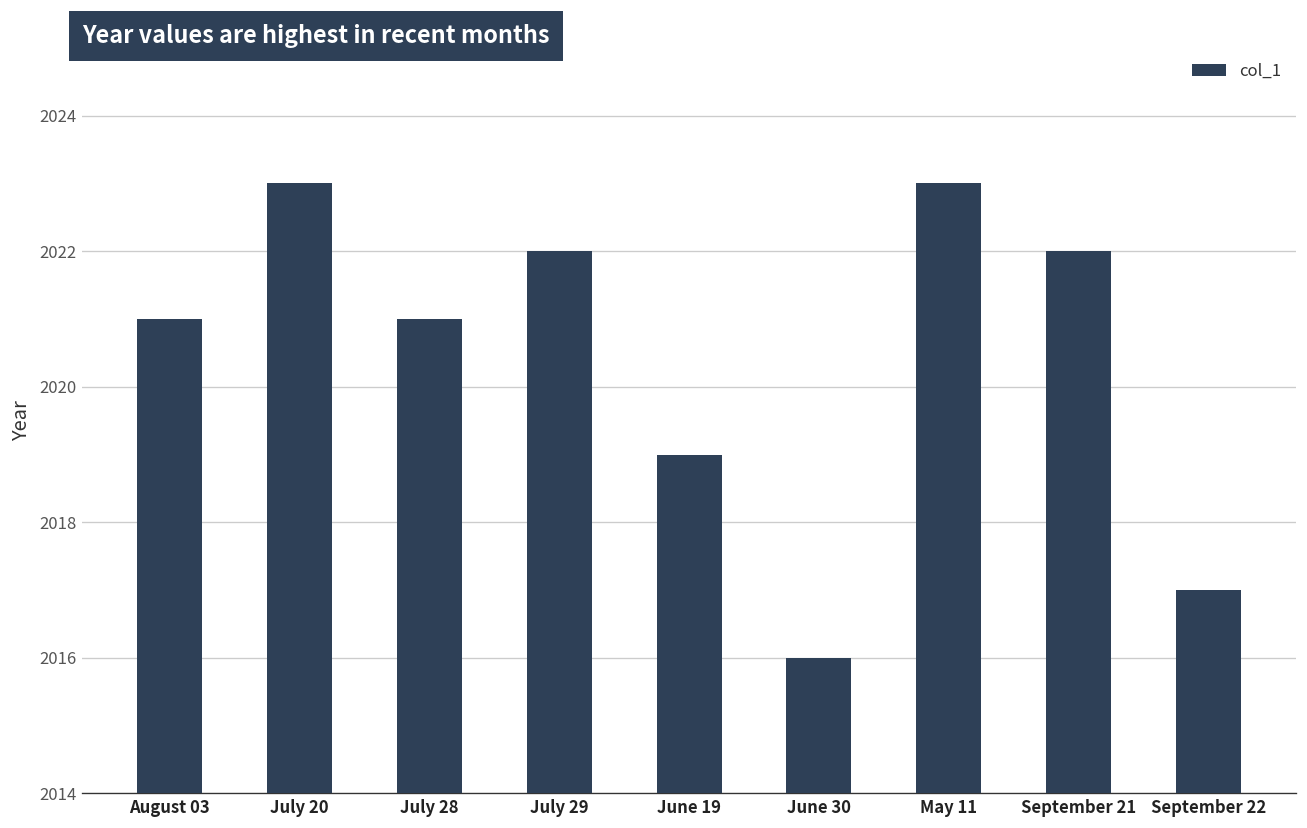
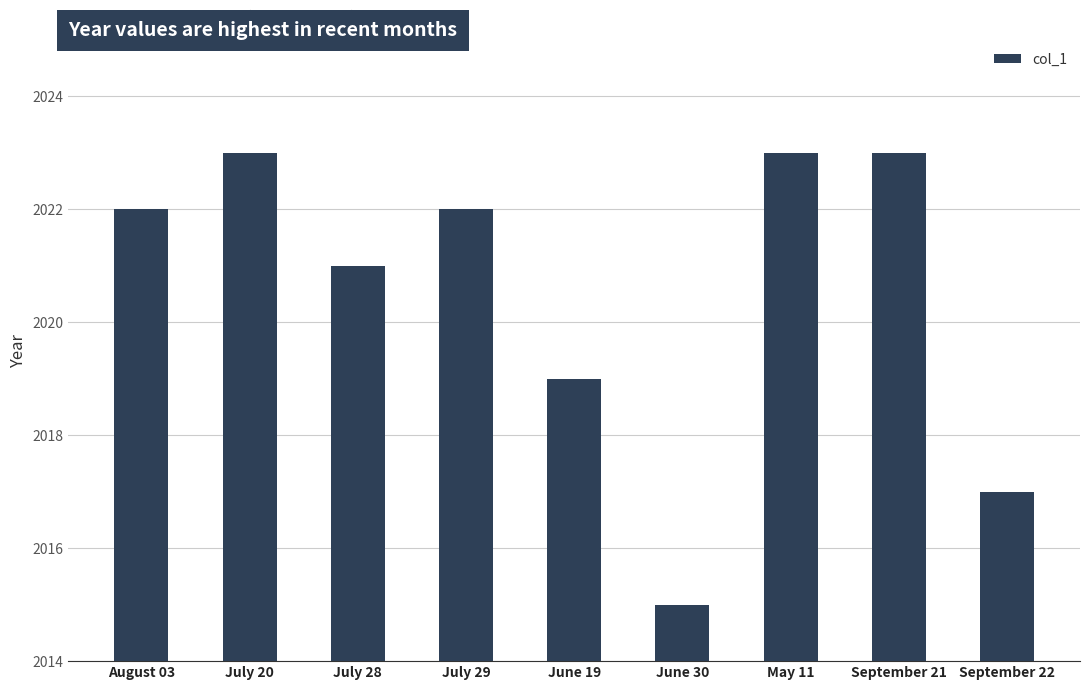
August 03: 2021 -> 2022
June 30: 2016 -> 2015
September 21: 2022 -> 2023
